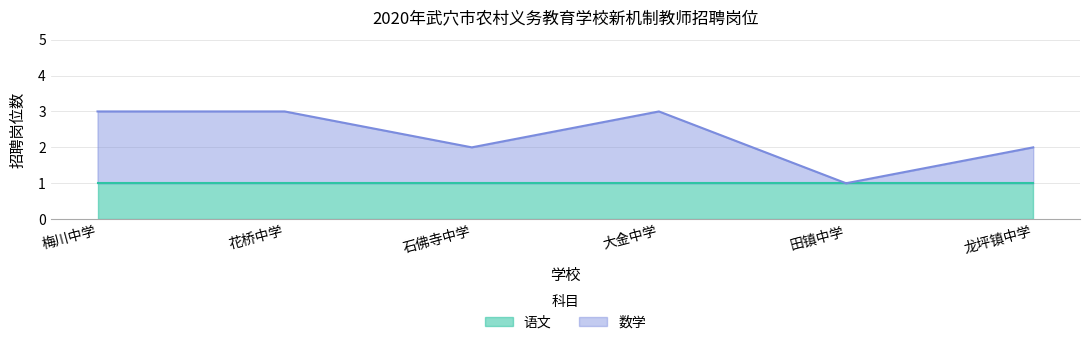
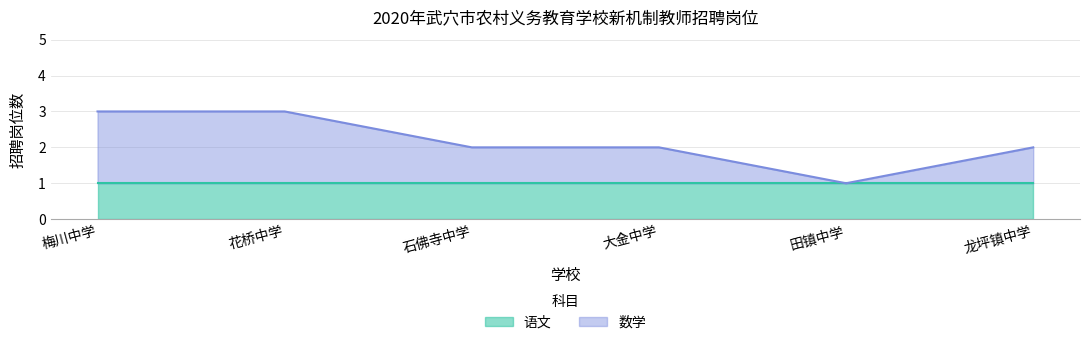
数学, 大金中学: 2 -> 1
